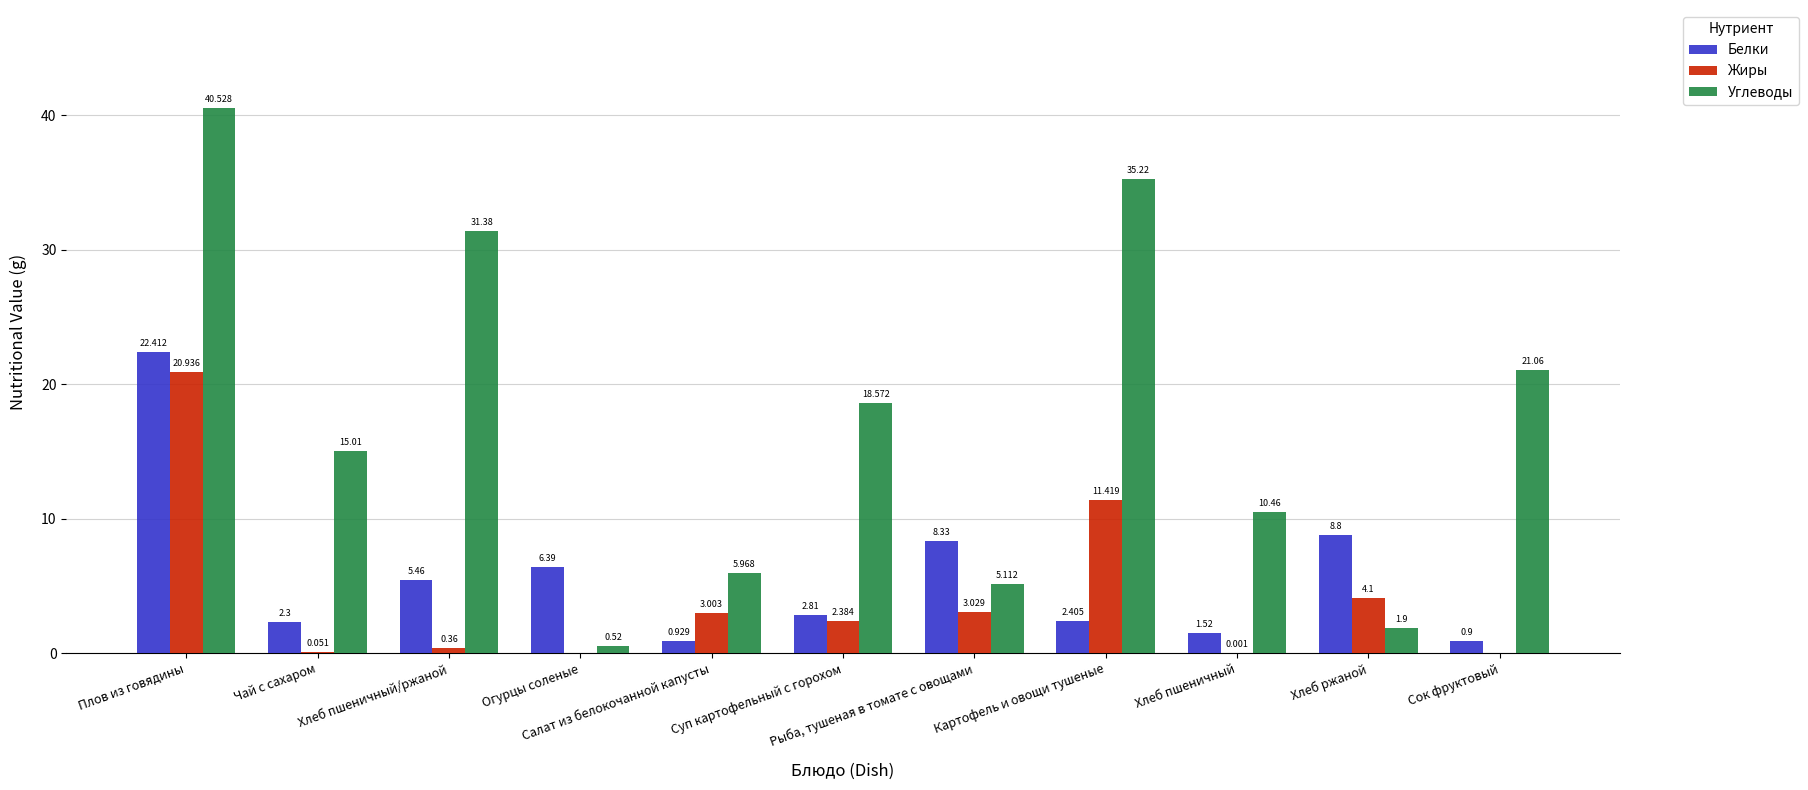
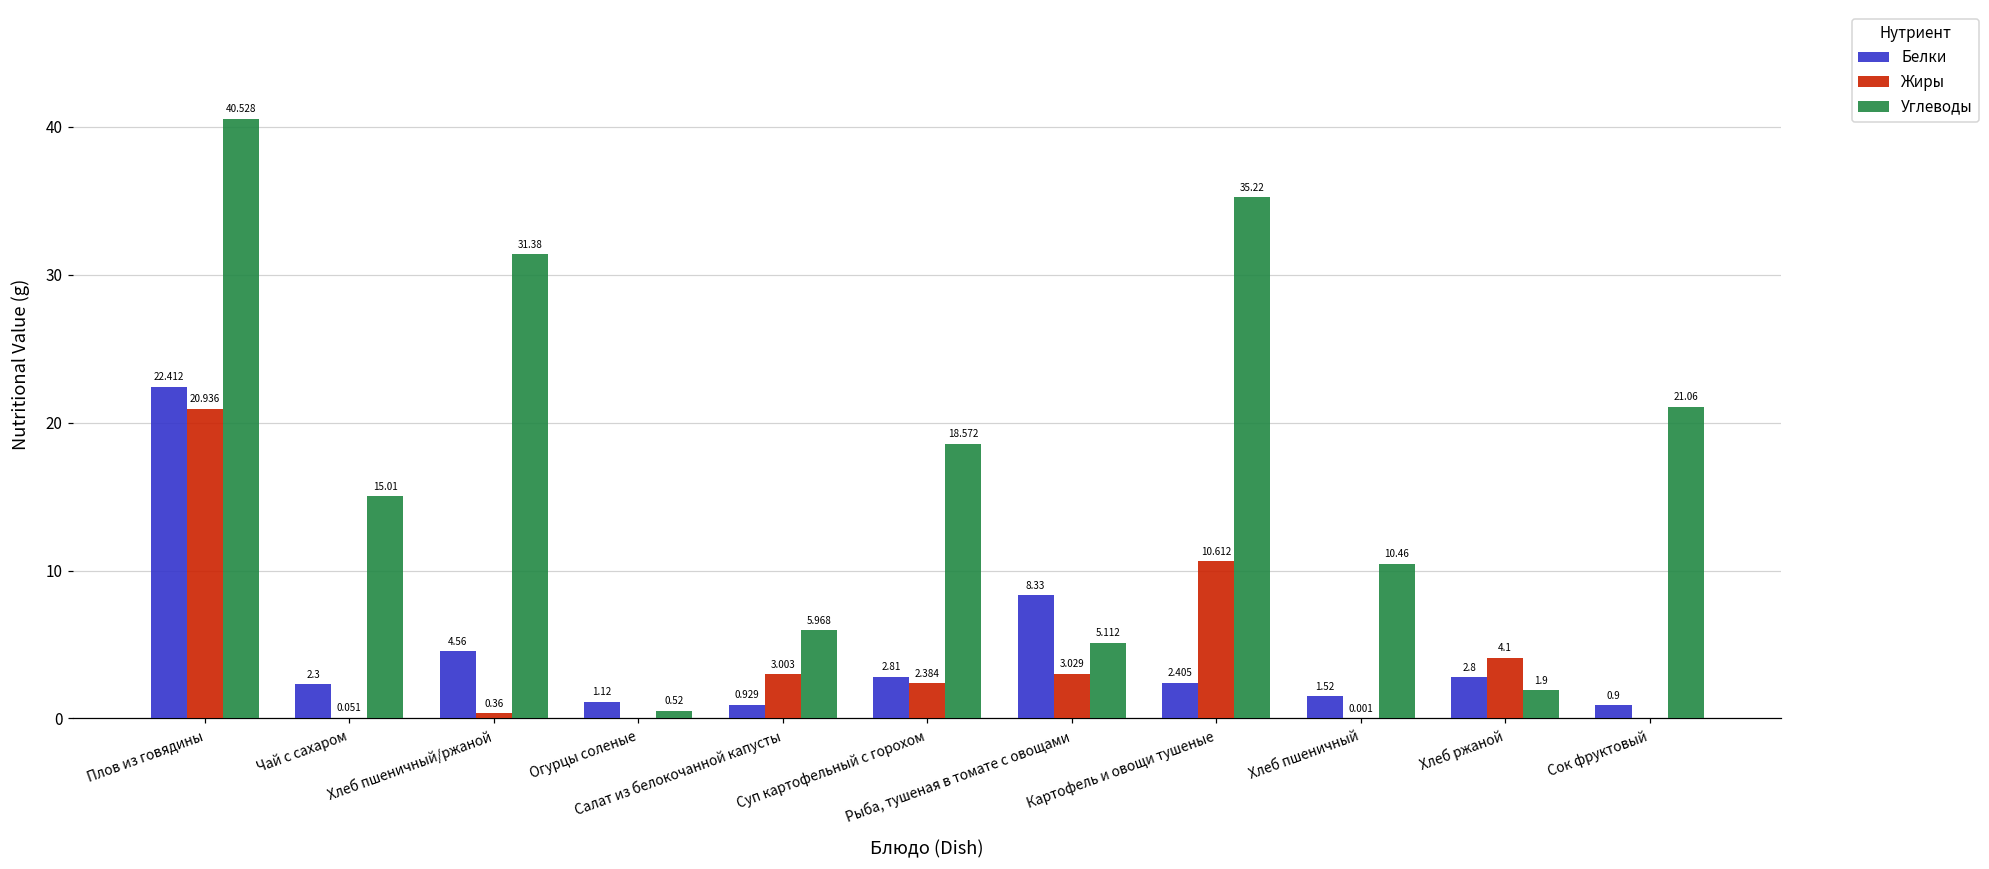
Белки, Хлеб пшеничный/ржаной: 5.46 -> 4.56
Белки, Огурцы соленые: 6.39 -> 1.12
Жиры, Картофель и овощи тушеные: 11.419 -> 10.612
Белки, Хлеб ржаной: 8.8 -> 2.8
